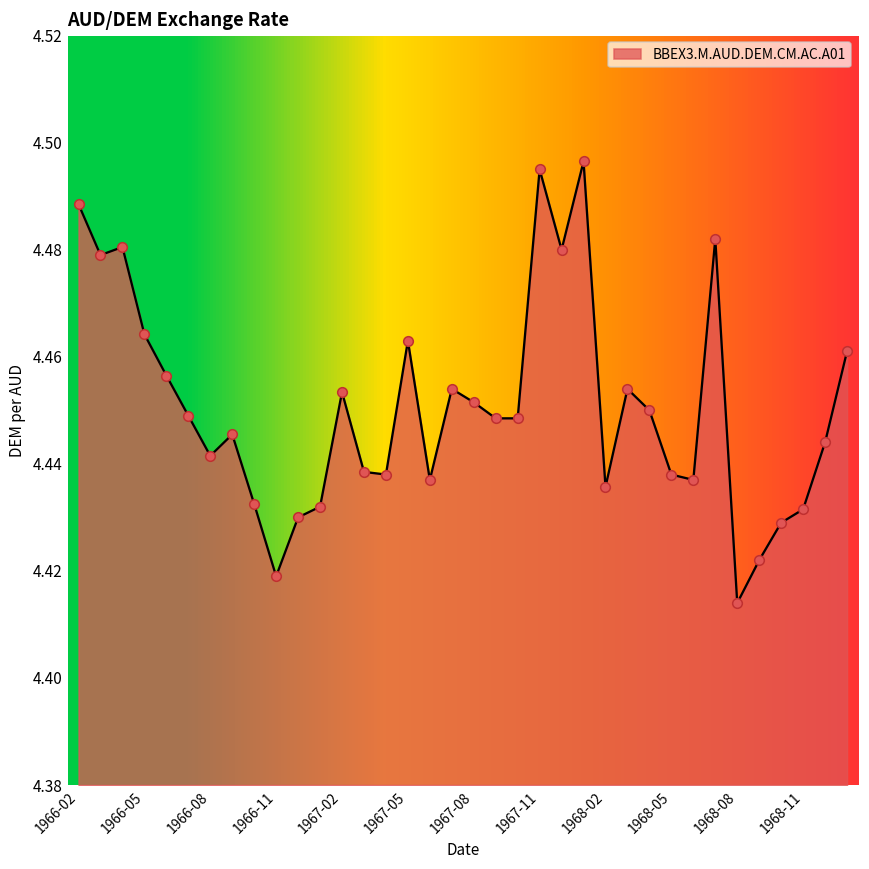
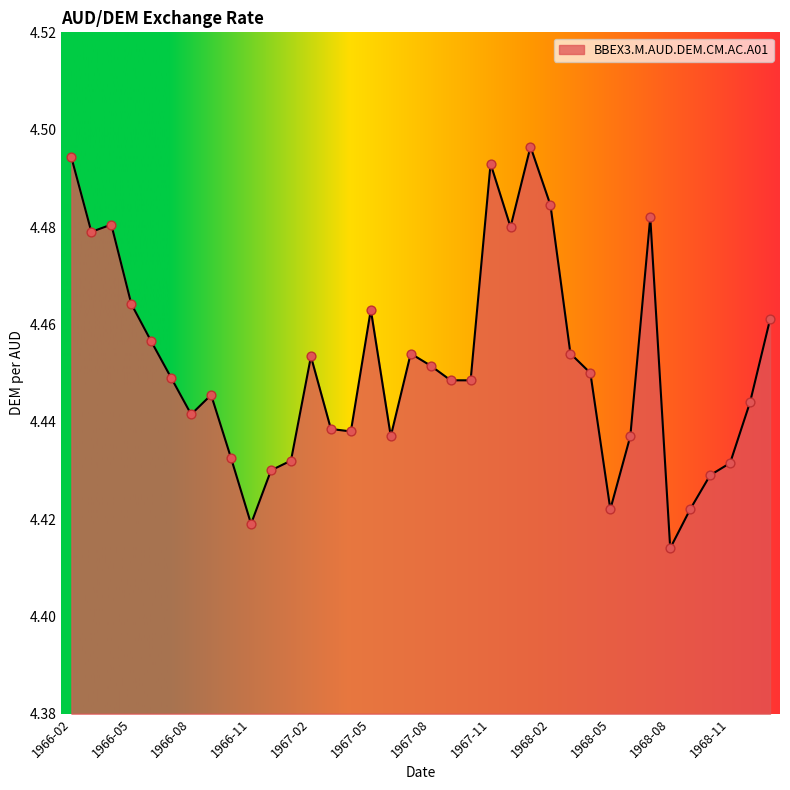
1966-02: 4.489 -> 4.494
1967-11: 4.495 -> 4.493
1968-02: 4.436 -> 4.485
1968-05: 4.438 -> 4.422
